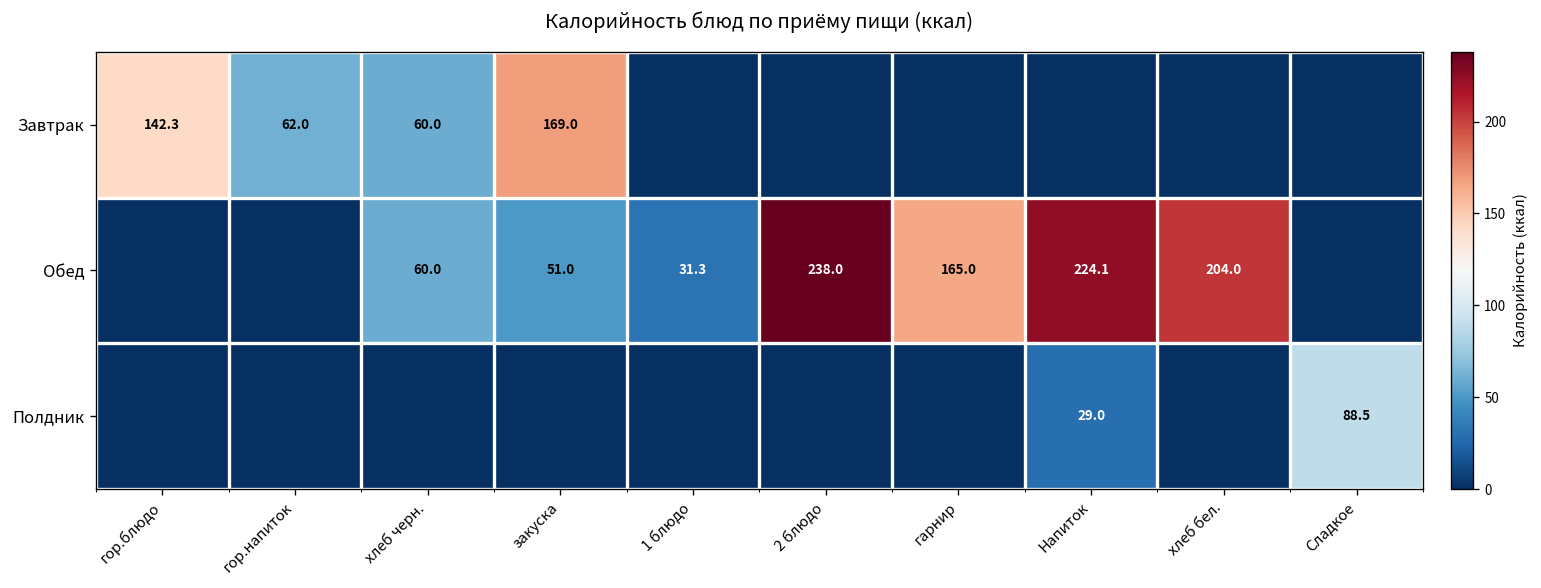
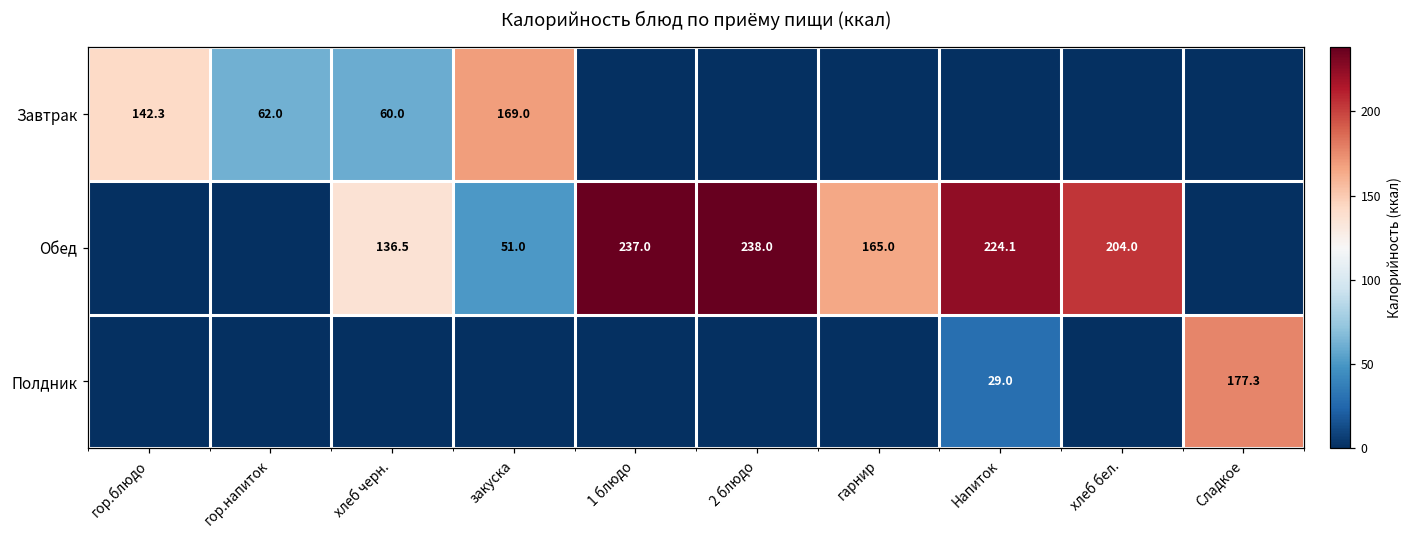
Обед, хлеб черн.: 60.0 -> 136.5
Обед, 1 блюдо: 31.3 -> 237.0
Полдник, Сладкое: 88.5 -> 177.3
